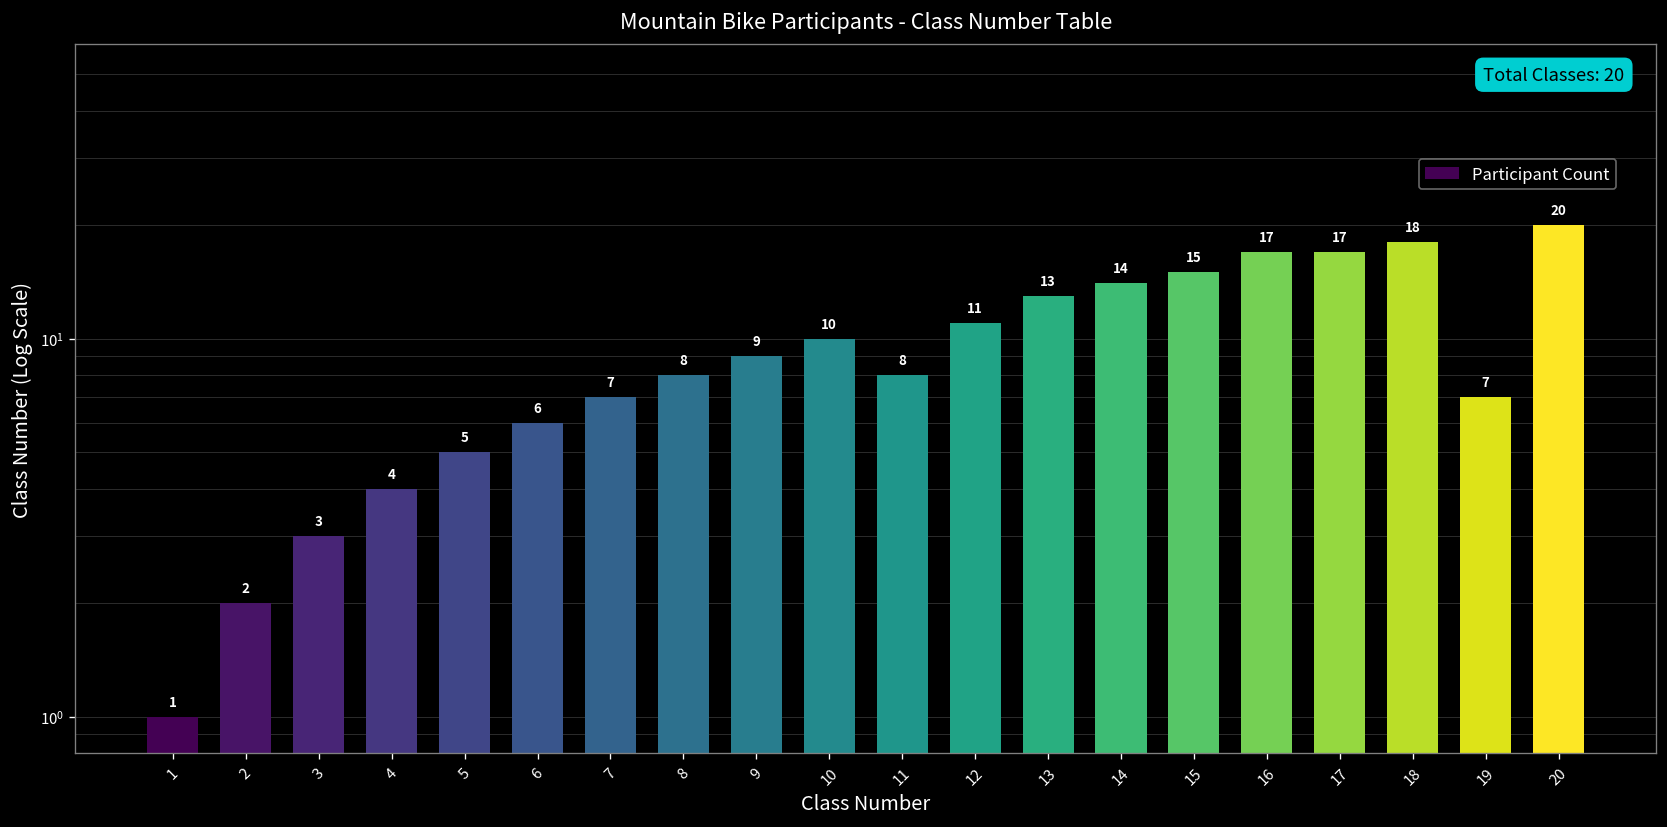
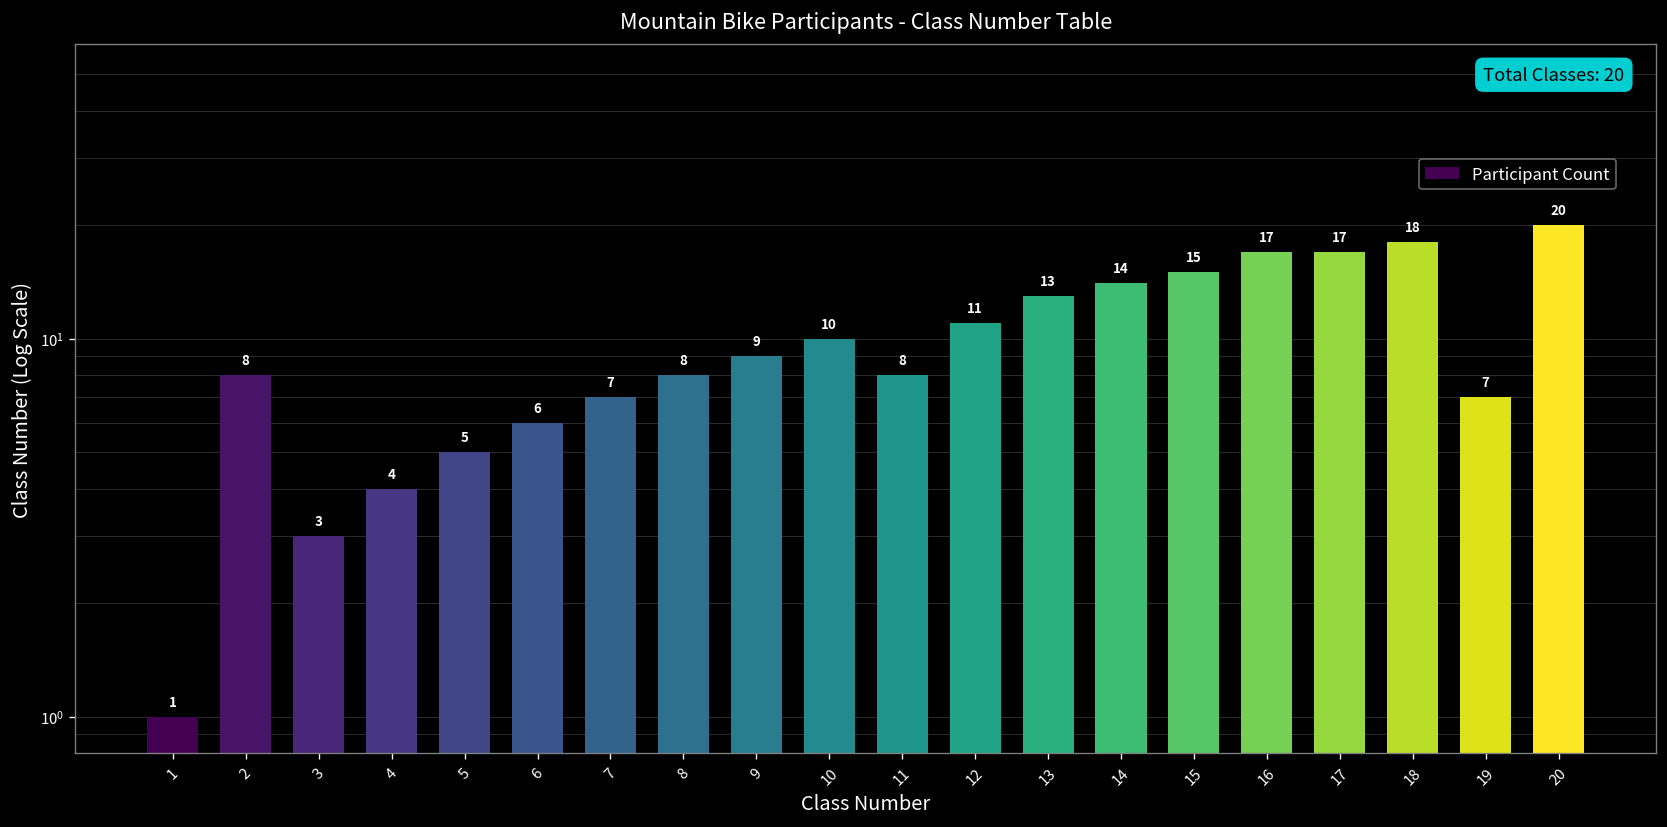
2: 2 -> 8
